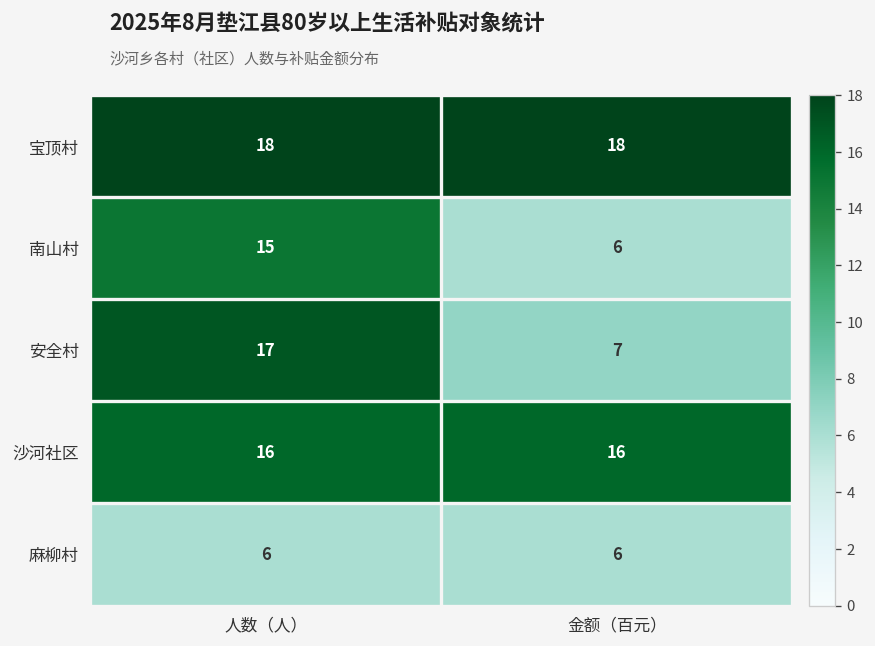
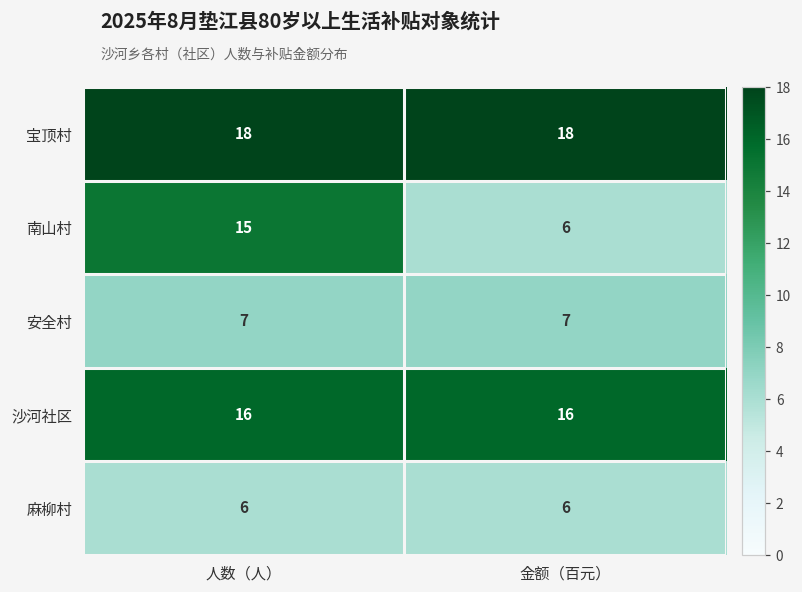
安全村, 人数（人）: 17 -> 7
